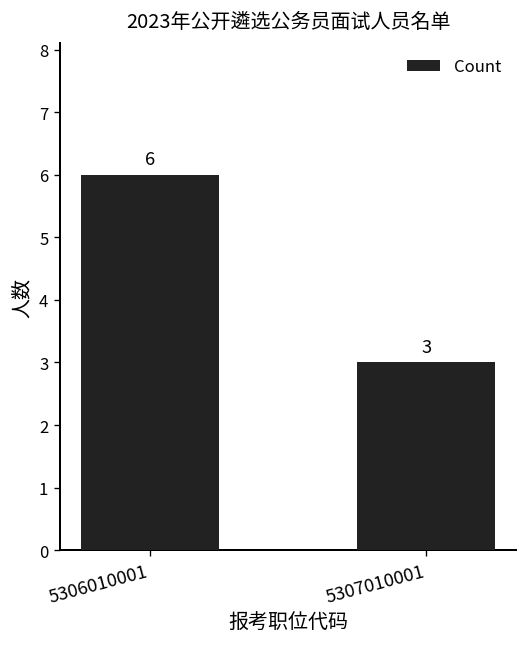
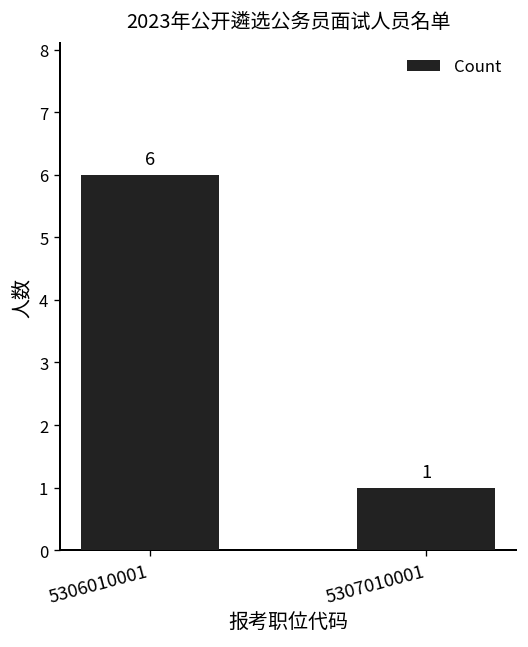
5307010001: 3 -> 1
